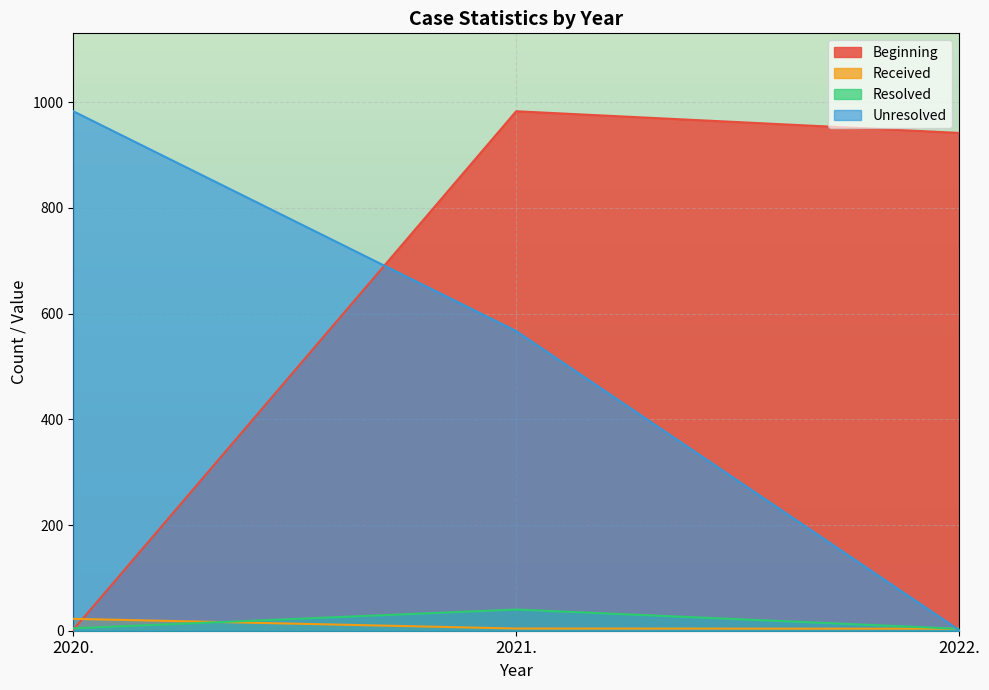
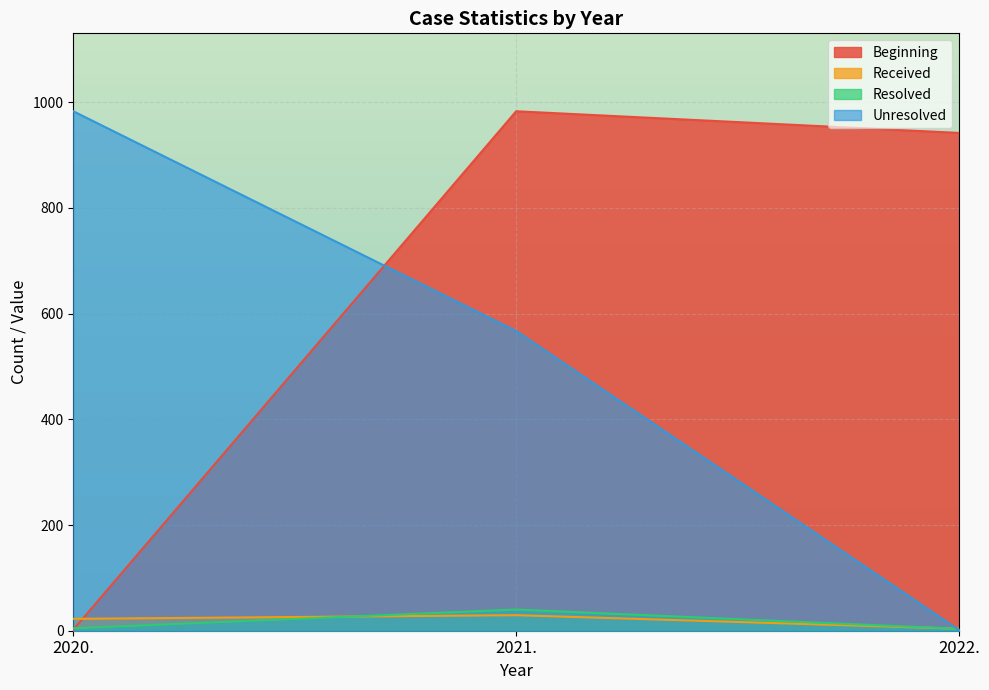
Received, 2021.: 0 -> 30
